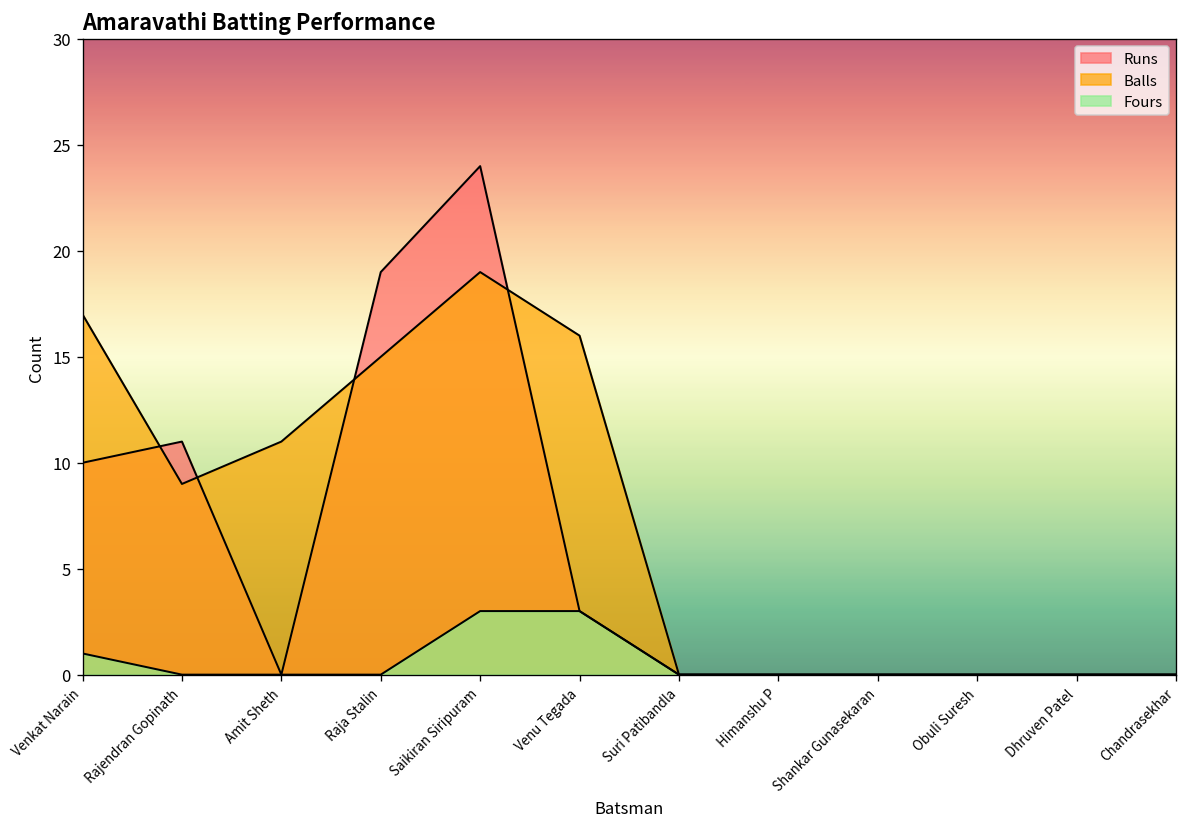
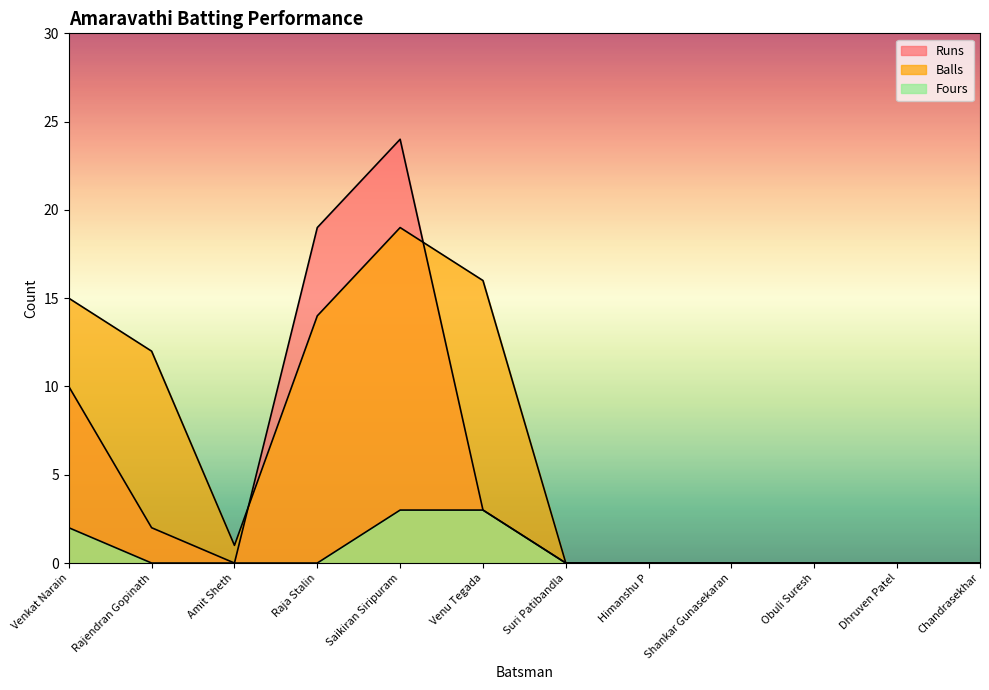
Balls, Venkat Narain: 17 -> 15
Fours, Venkat Narain: 1 -> 2
Runs, Rajendran Gopinath: 11 -> 2
Balls, Rajendran Gopinath: 9 -> 12
Balls, Amit Sheth: 11 -> 1
Balls, Raja Stalin: 15 -> 14
